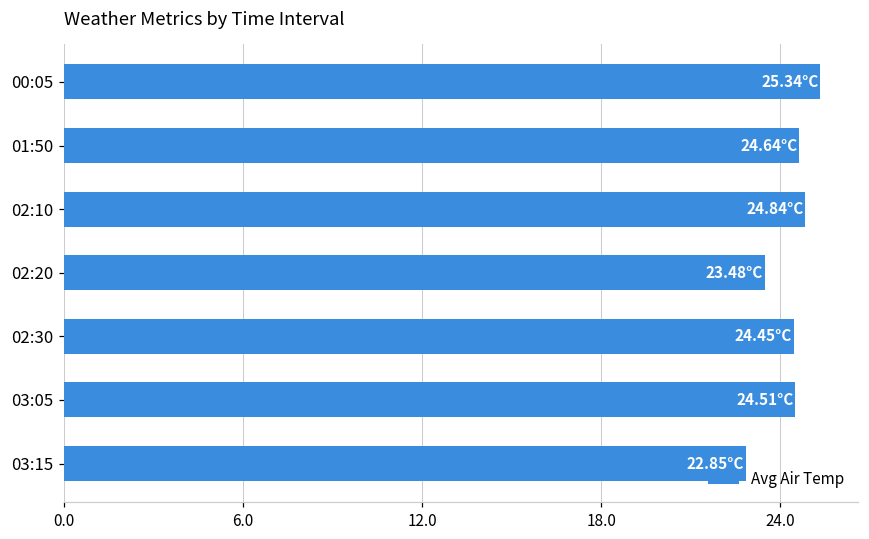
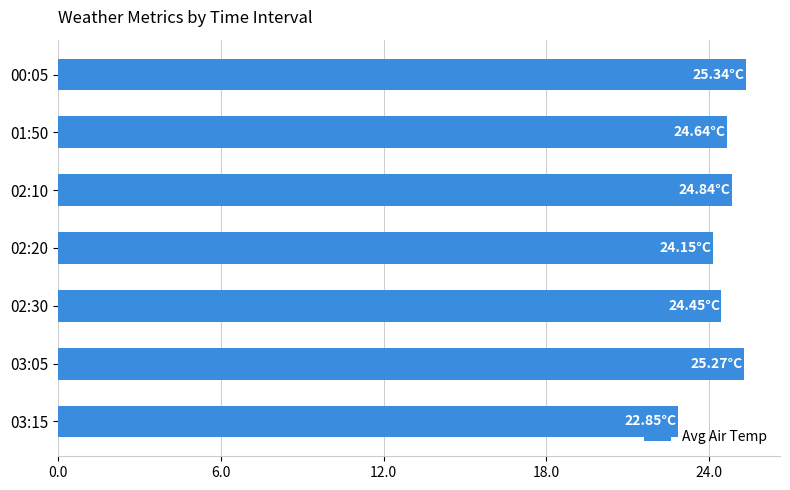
02:20: 23.48°C -> 24.15°C
03:05: 24.51°C -> 25.27°C
